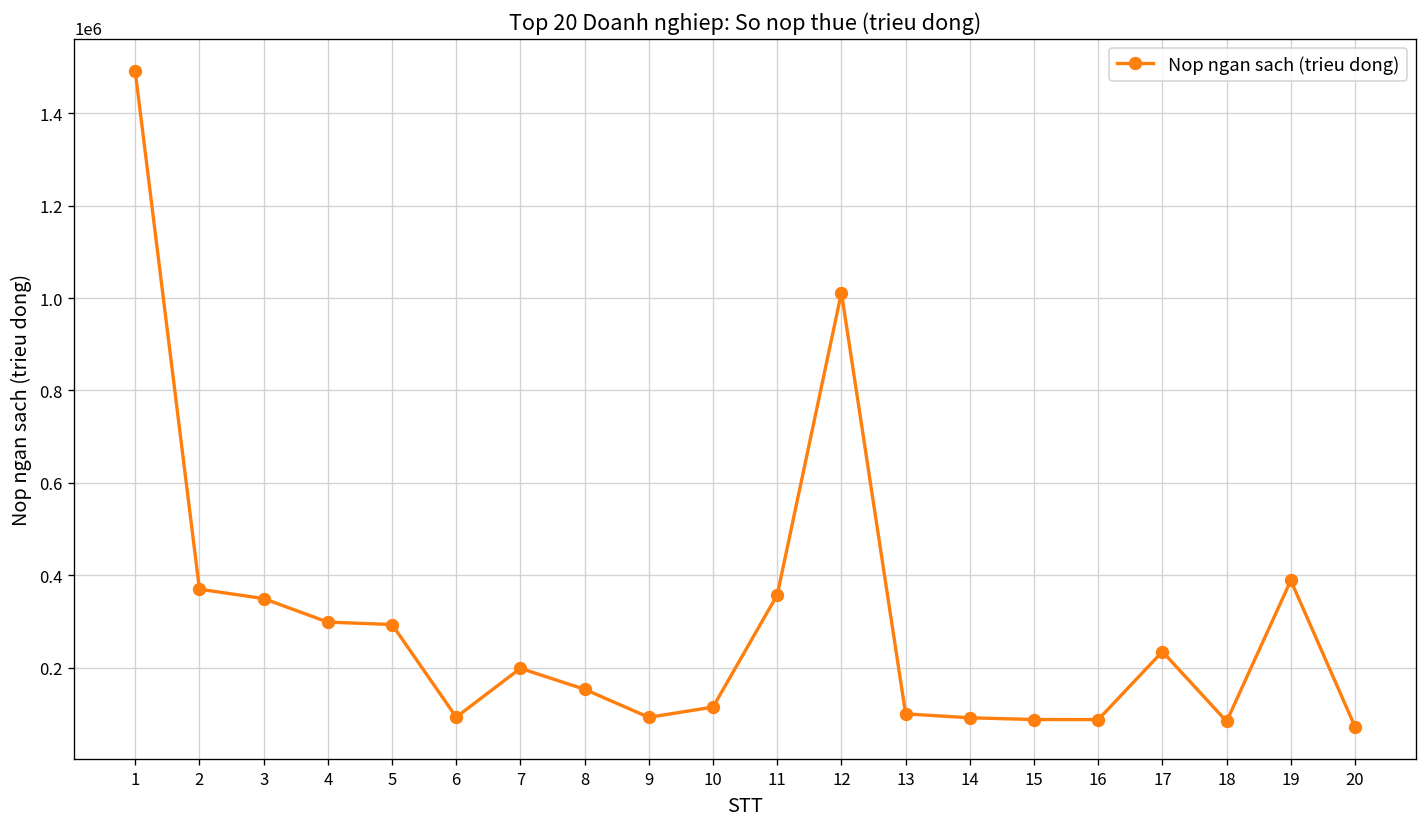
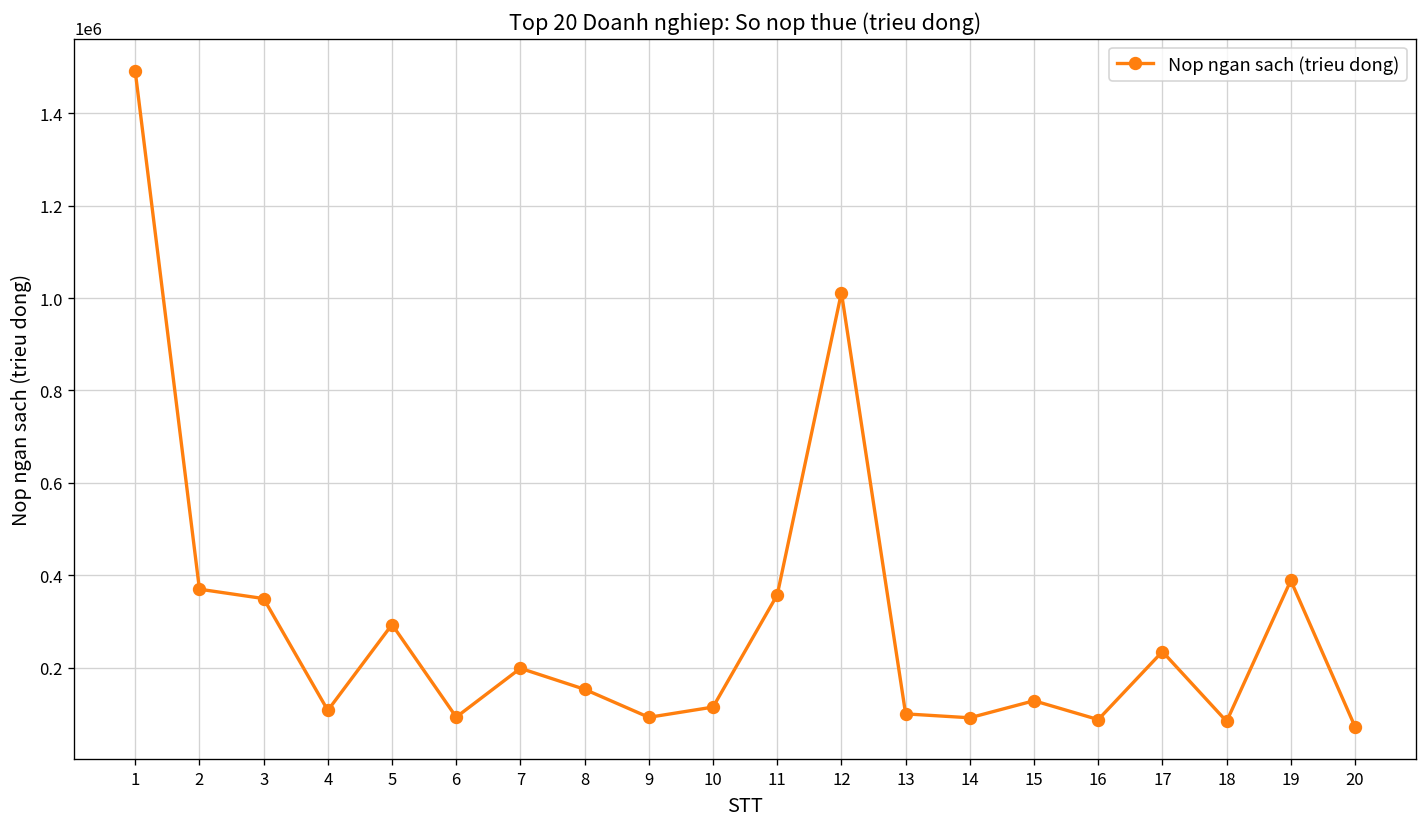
4: 300000 -> 110000
15: 90000 -> 130000
